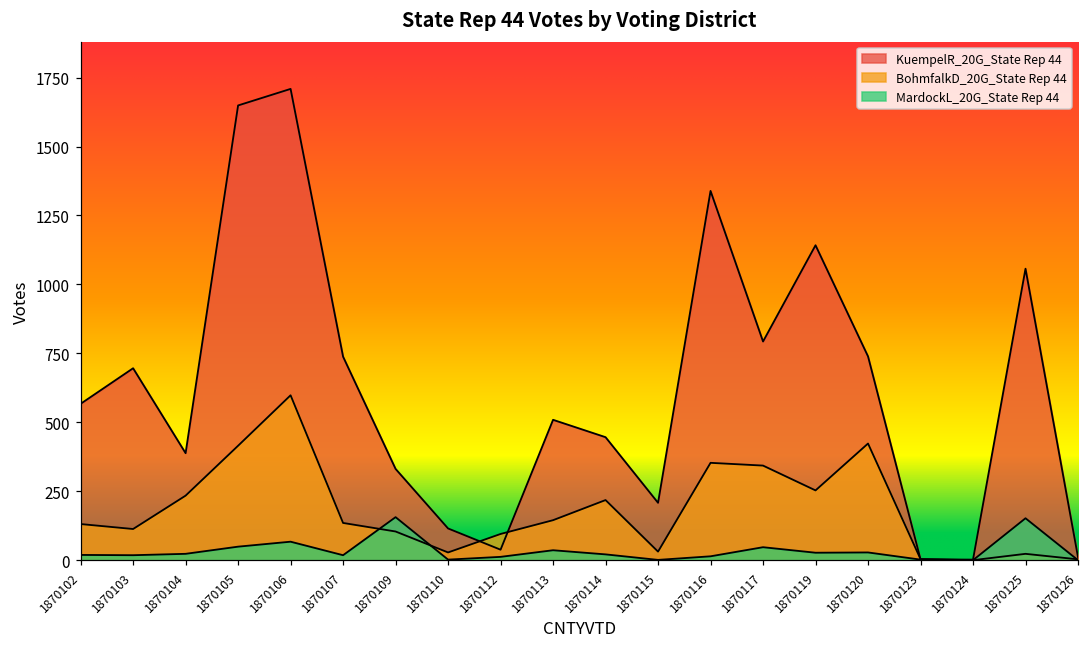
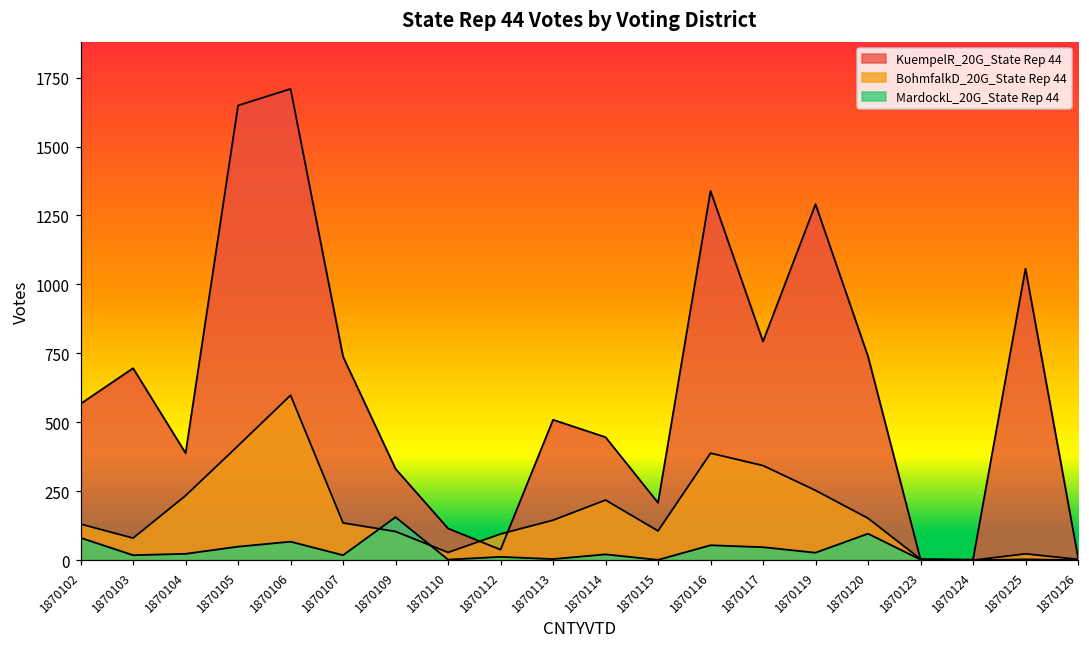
MardockL_20G_State Rep 44, 1870102: 20 -> 80
BohmfalkD_20G_State Rep 44, 1870103: 110 -> 80
MardockL_20G_State Rep 44, 1870113: 40 -> 0
BohmfalkD_20G_State Rep 44, 1870115: 30 -> 110
BohmfalkD_20G_State Rep 44, 1870116: 350 -> 390
MardockL_20G_State Rep 44, 1870116: 10 -> 50
KuempelR_20G_State Rep 44, 1870119: 1140 -> 1290
BohmfalkD_20G_State Rep 44, 1870120: 420 -> 150
MardockL_20G_State Rep 44, 1870120: 30 -> 100
MardockL_20G_State Rep 44, 1870125: 150 -> 0
